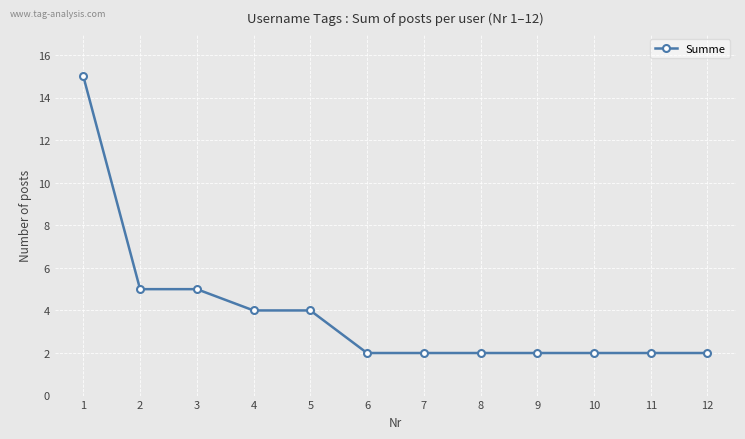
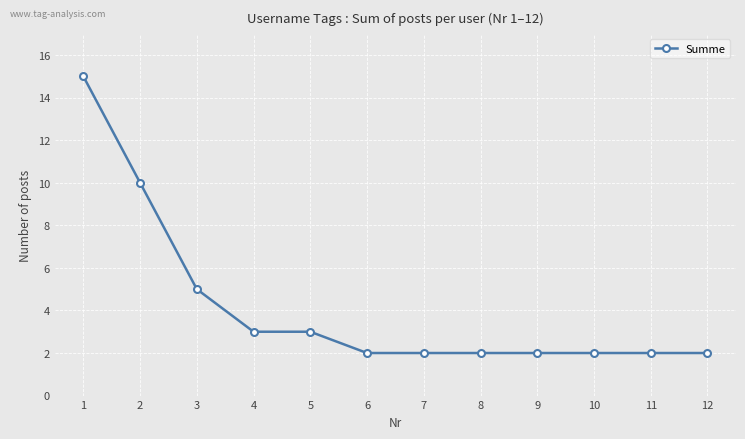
2: 5 -> 10
4: 4 -> 3
5: 4 -> 3
